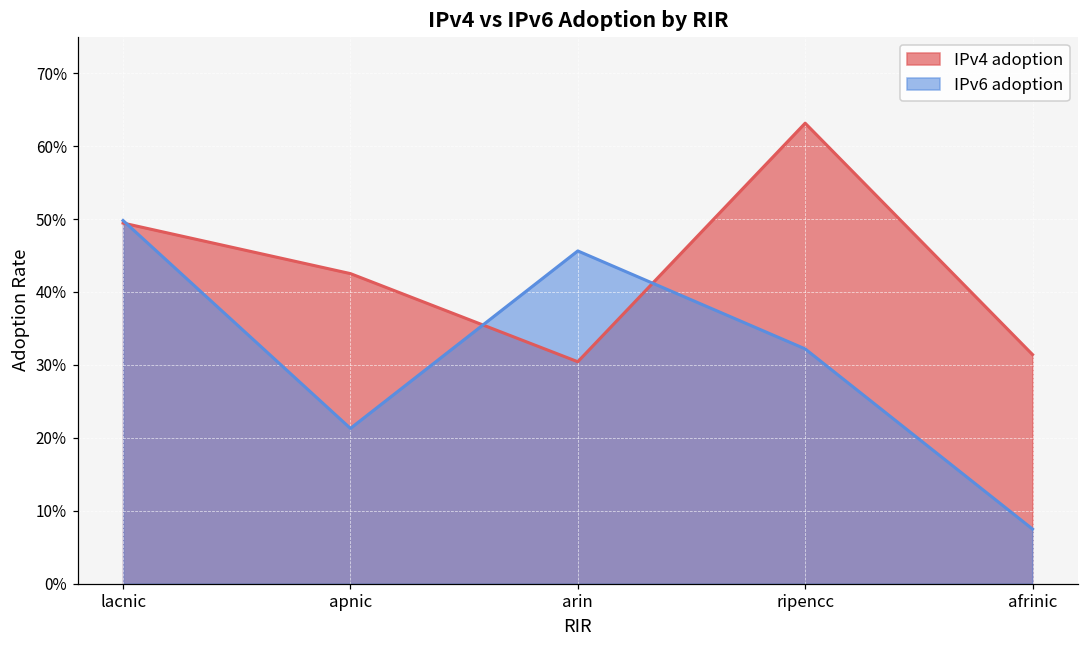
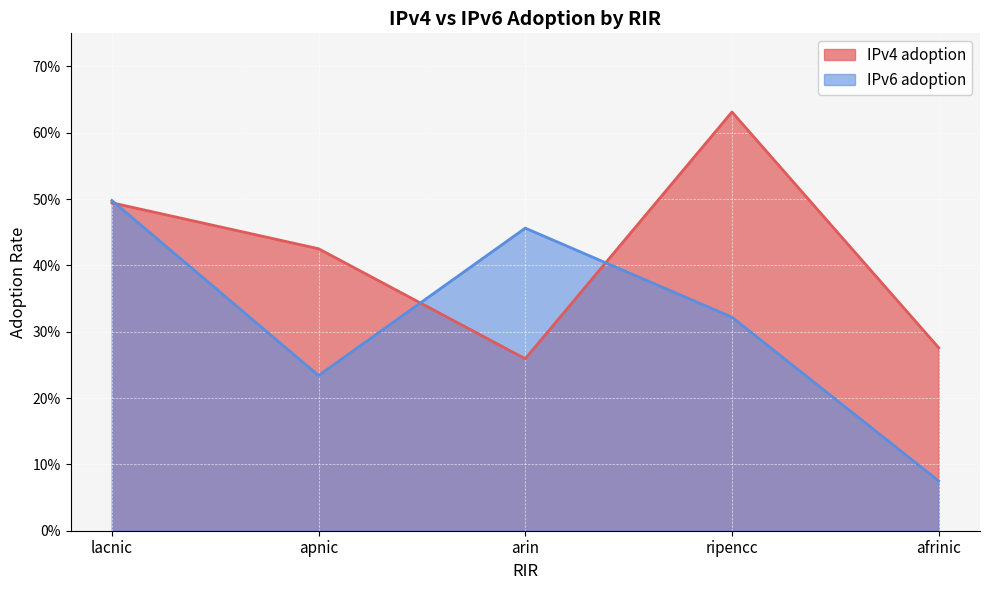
IPv6 adoption, apnic: 21% -> 23%
IPv4 adoption, arin: 30% -> 26%
IPv4 adoption, afrinic: 31% -> 28%
